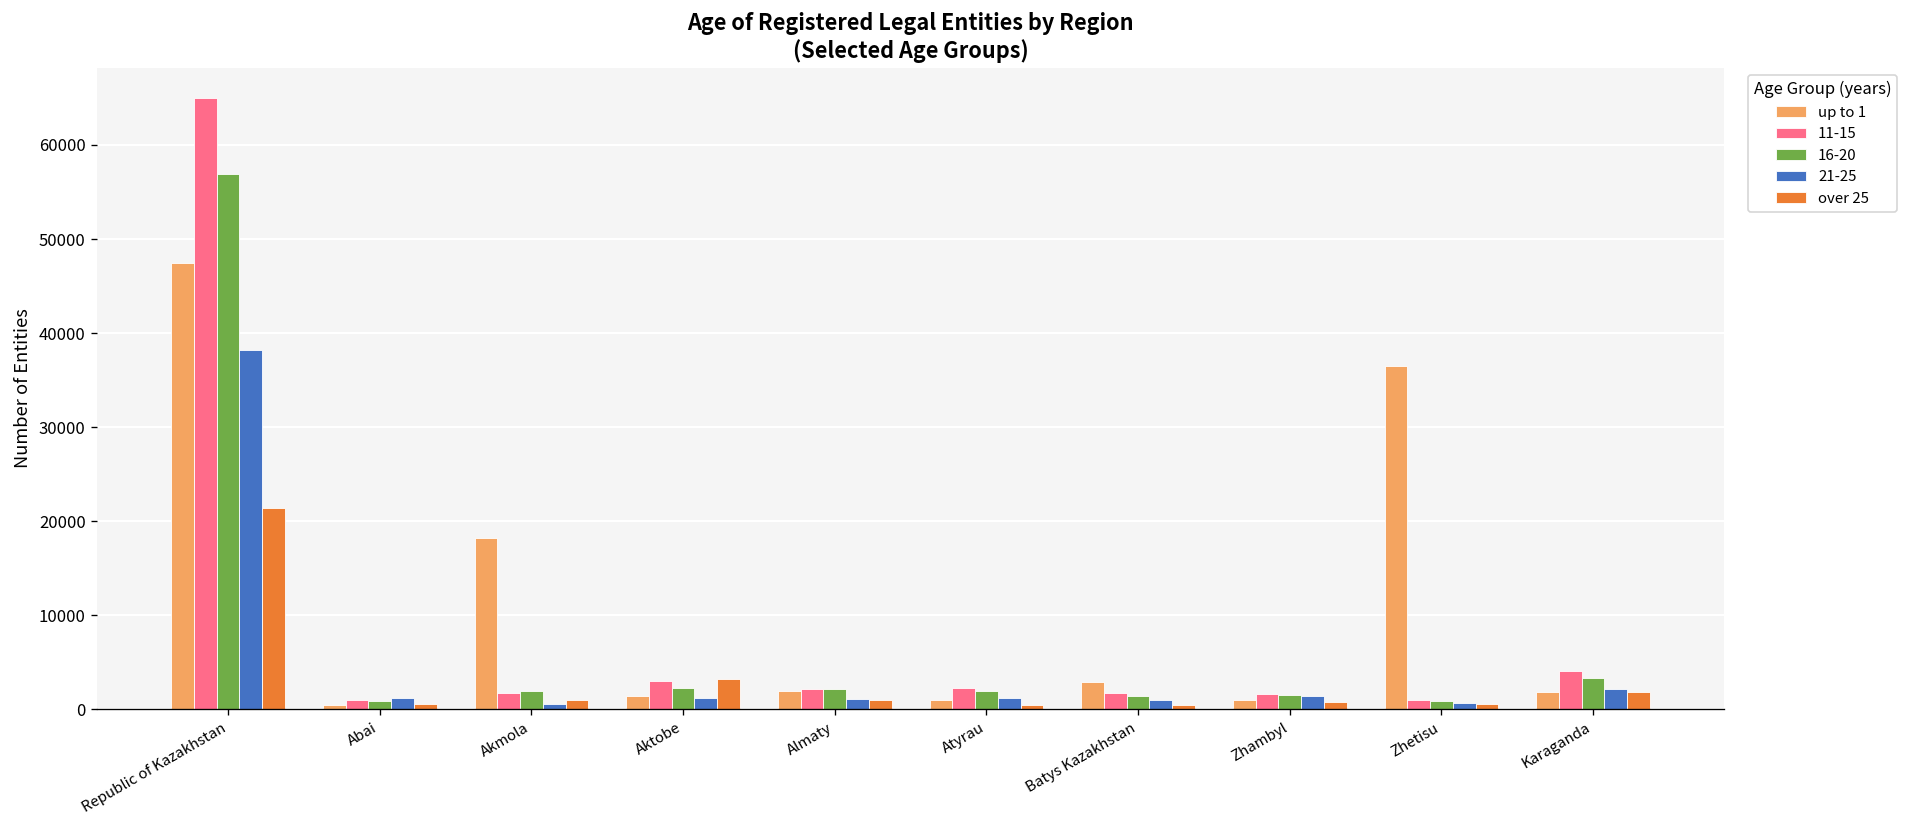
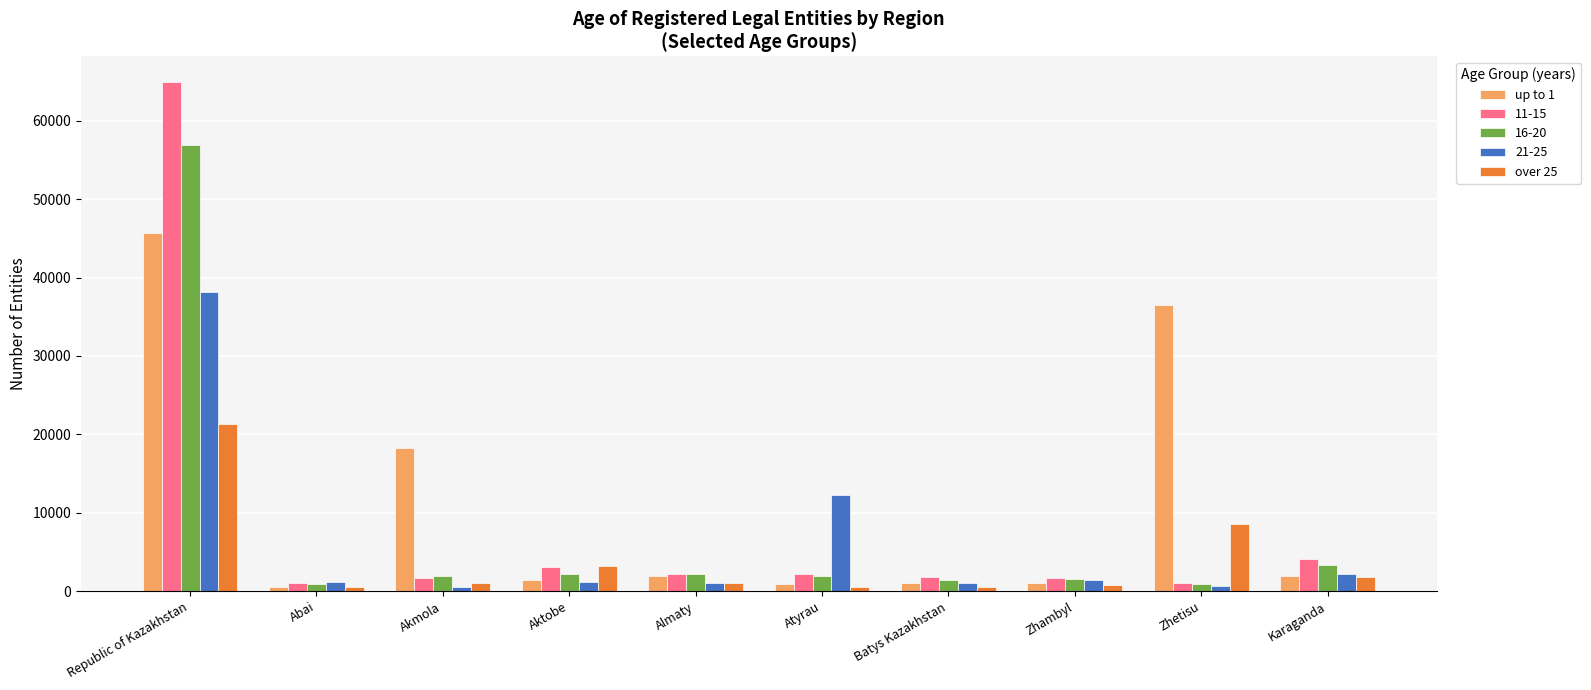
up to 1, Republic of Kazakhstan: 47000 -> 46000
21-25, Atyrau: 1000 -> 12000
up to 1, Batys Kazakhstan: 3000 -> 1000
over 25, Zhetisu: 1000 -> 9000
